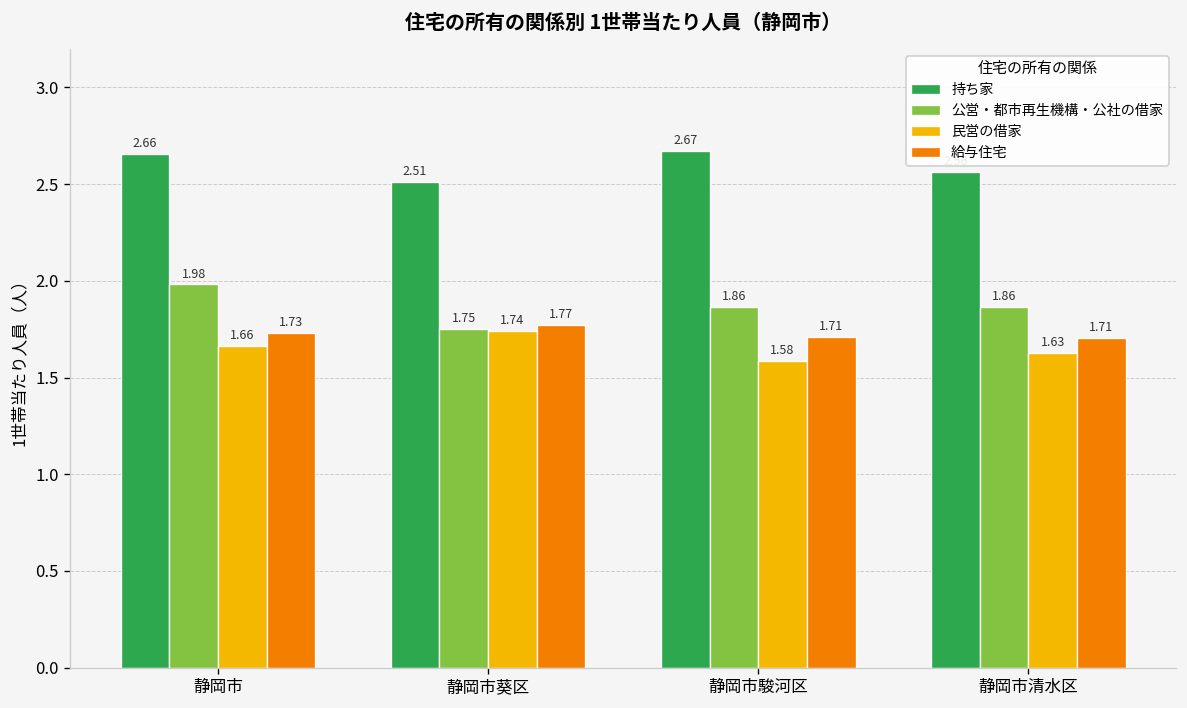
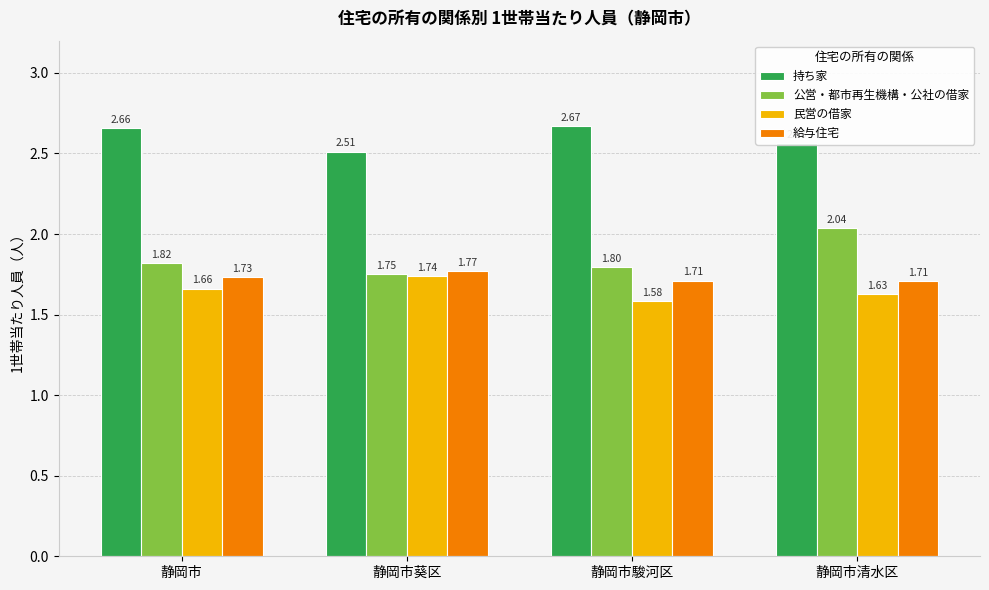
公営・都市再生機構・公社の借家, 静岡市: 1.98 -> 1.82
公営・都市再生機構・公社の借家, 静岡市駿河区: 1.86 -> 1.80
公営・都市再生機構・公社の借家, 静岡市清水区: 1.86 -> 2.04
